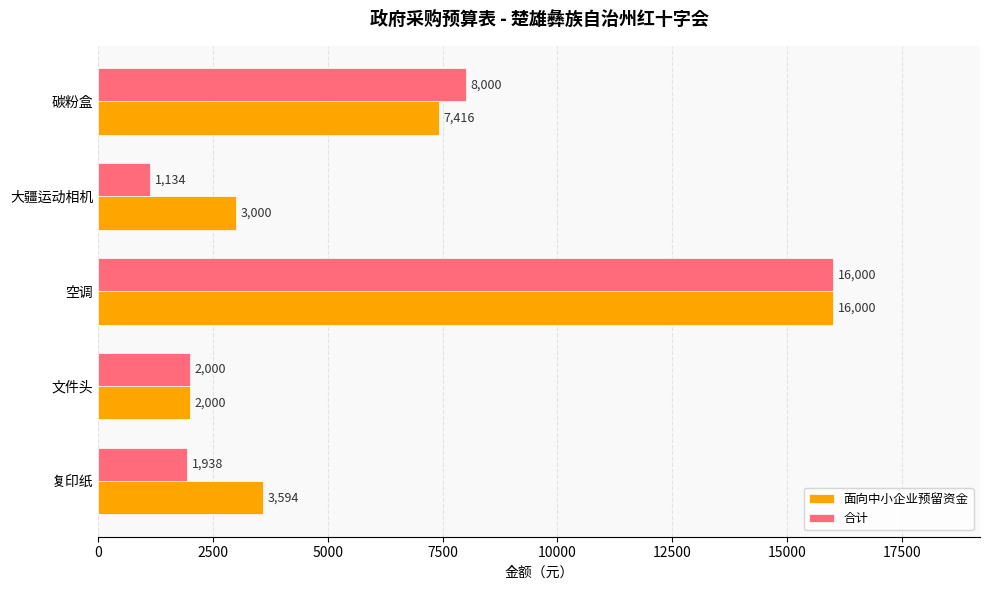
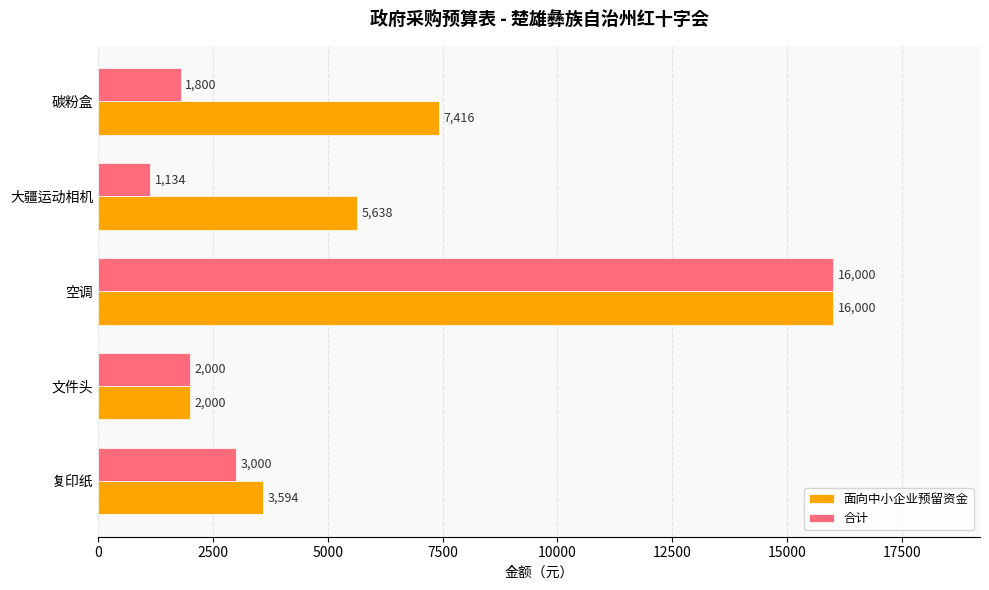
合计, 碳粉盒: 8,000 -> 1,800
面向中小企业预留资金, 大疆运动相机: 3,000 -> 5,638
合计, 复印纸: 1,938 -> 3,000
